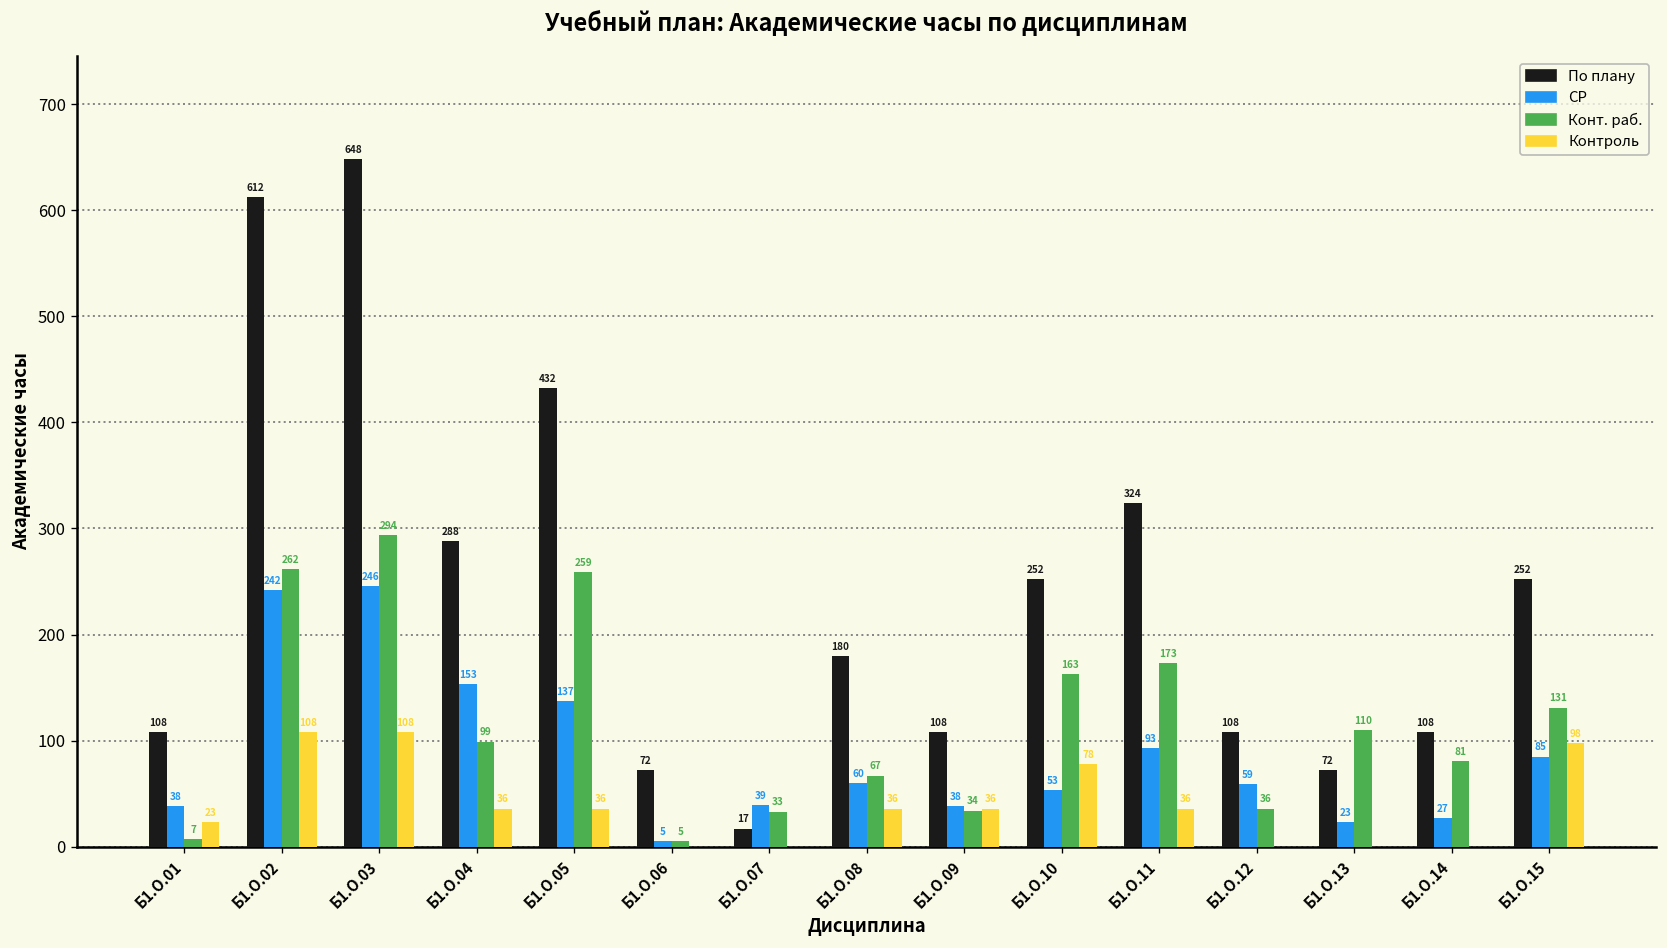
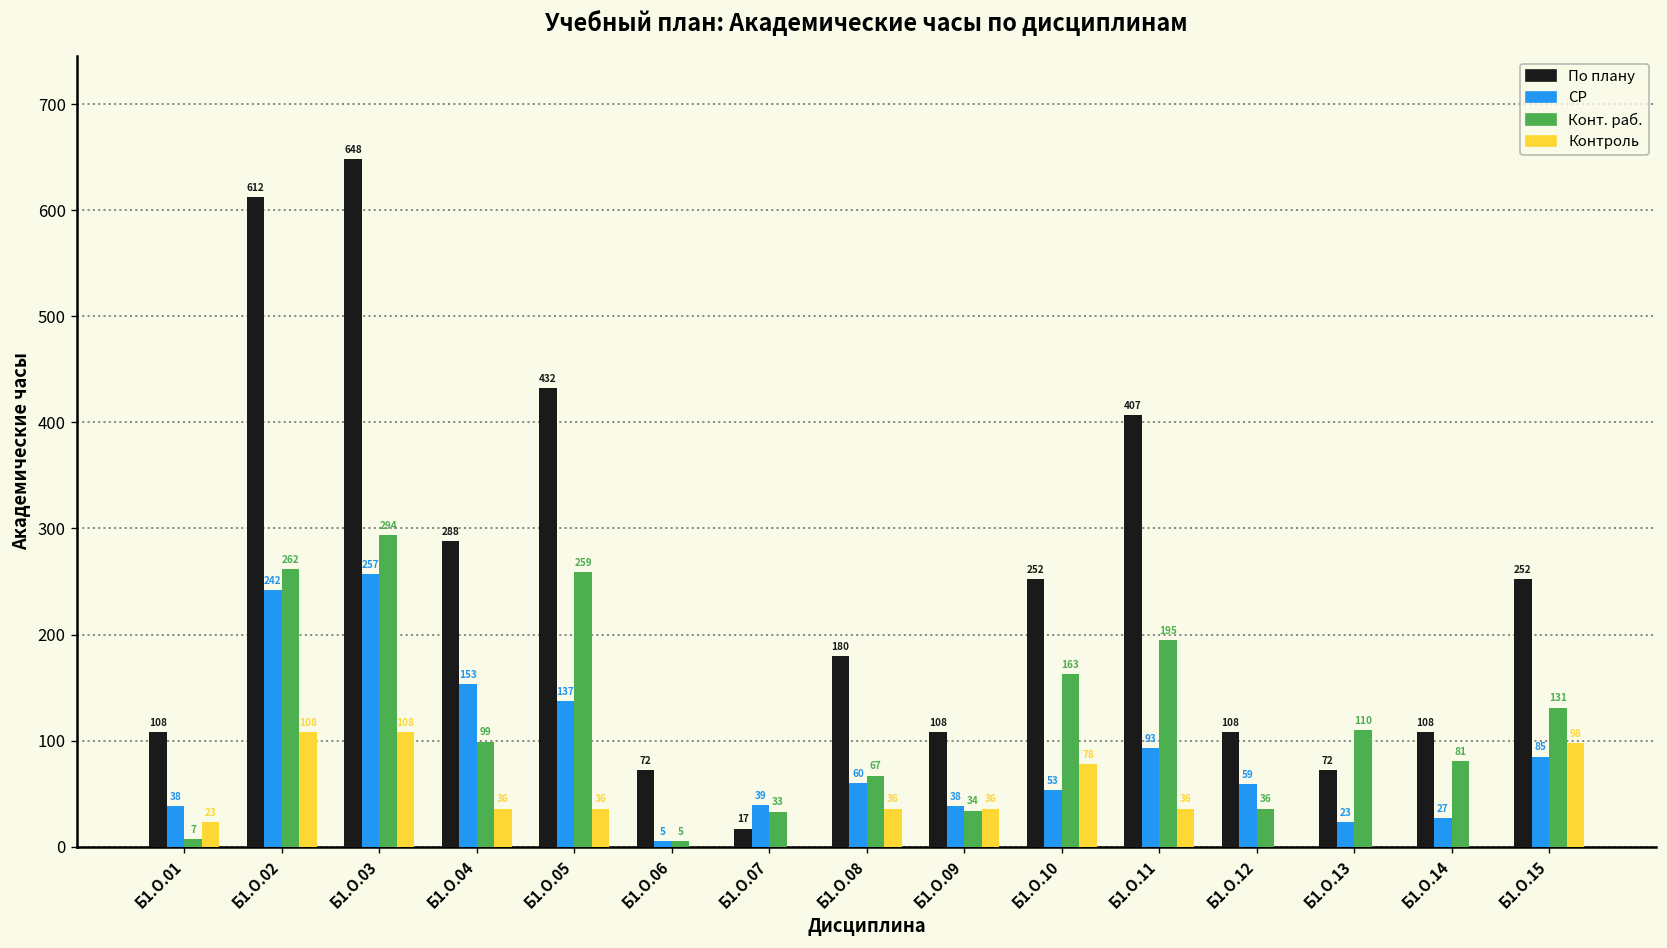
СР, Б1.О.03: 246 -> 257
По плану, Б1.О.11: 324 -> 407
Конт. раб., Б1.О.11: 173 -> 195
